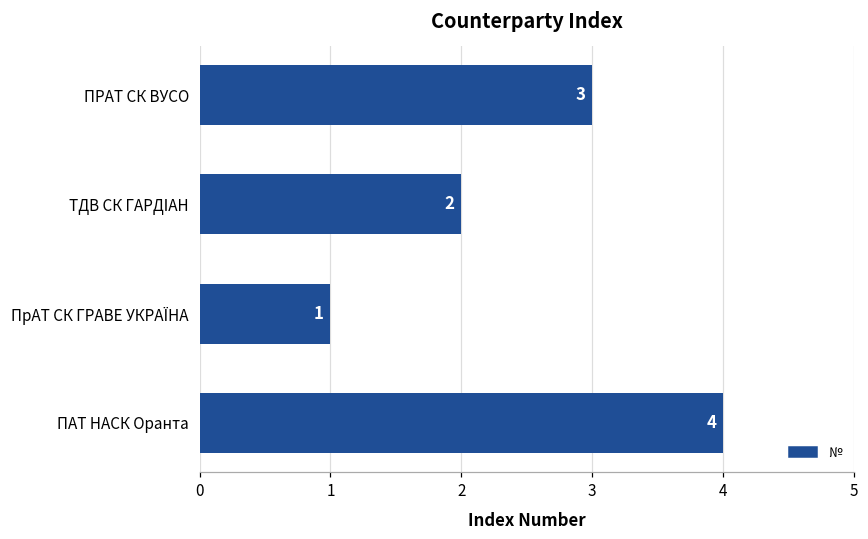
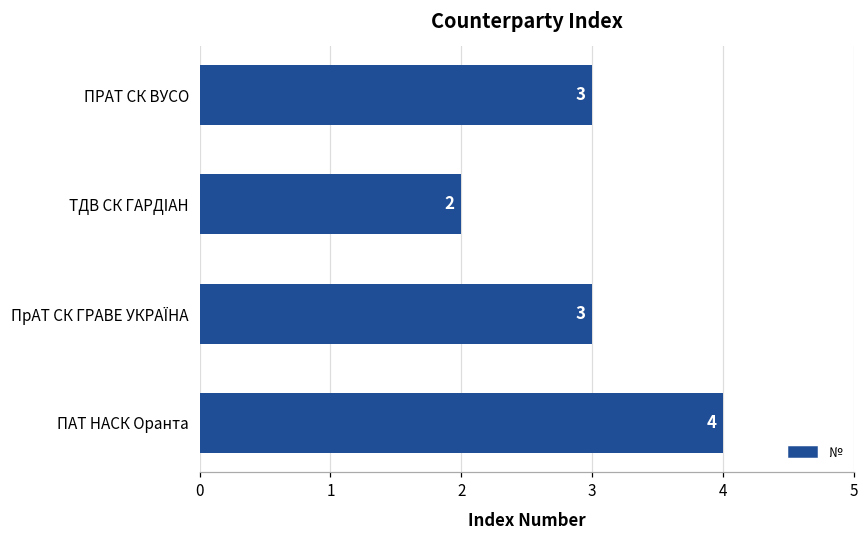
ПрАТ СК ГРАВЕ УКРАЇНА: 1 -> 3
